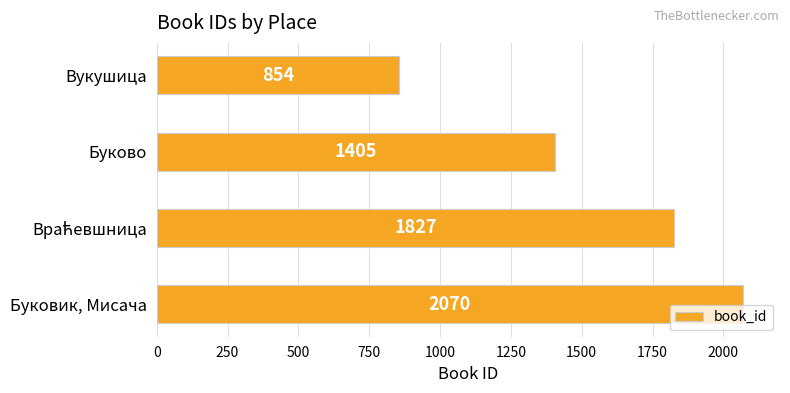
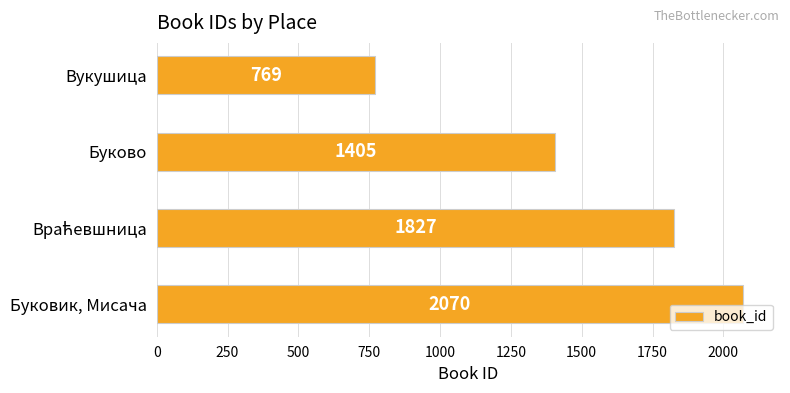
Вукушица: 854 -> 769
